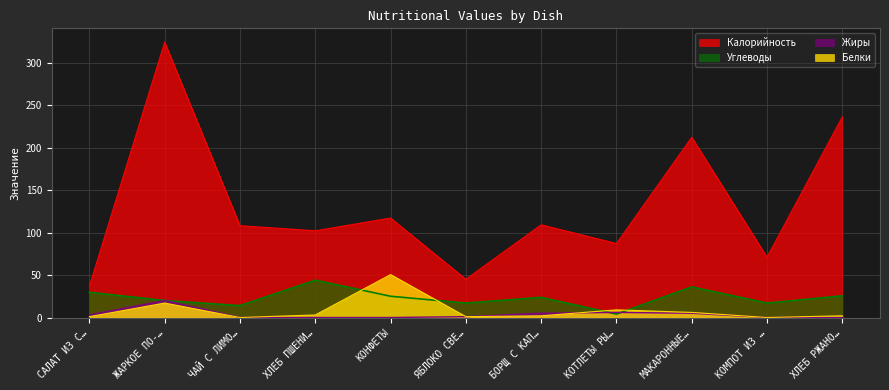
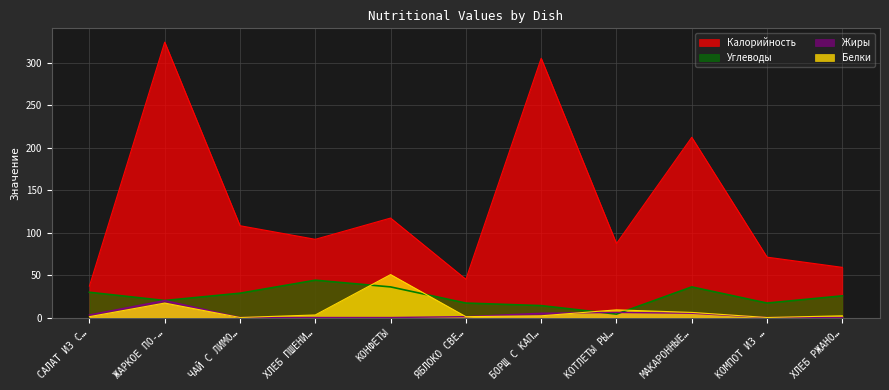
Углеводы, ЧАЙ С ЛИМО…: 10 -> 30
Калорийность, ХЛЕБ ПШЕНИ…: 100 -> 90
Углеводы, КОНФЕТЫ: 30 -> 40
Калорийность, БОРЩ С КАП…: 110 -> 310
Углеводы, БОРЩ С КАП…: 20 -> 10
Калорийность, ХЛЕБ РЖАНО…: 240 -> 60
